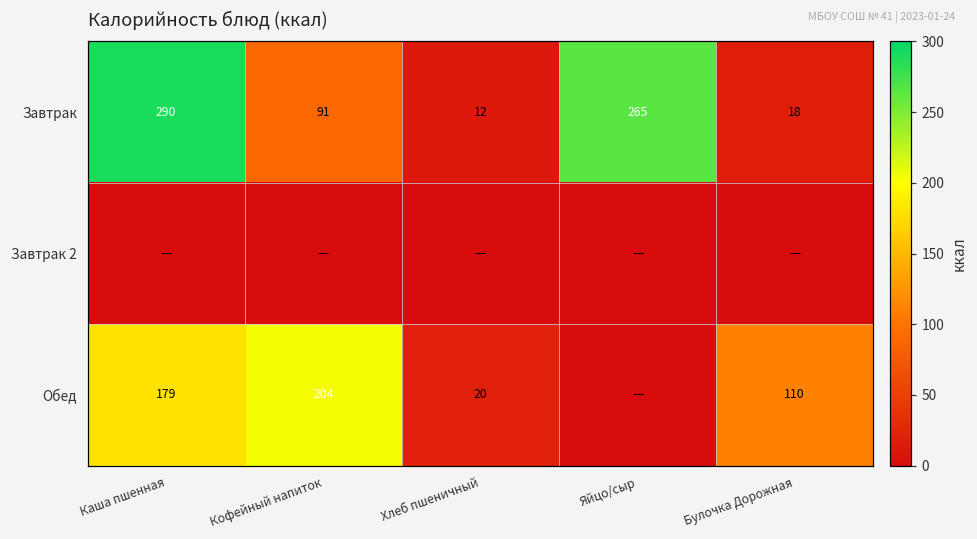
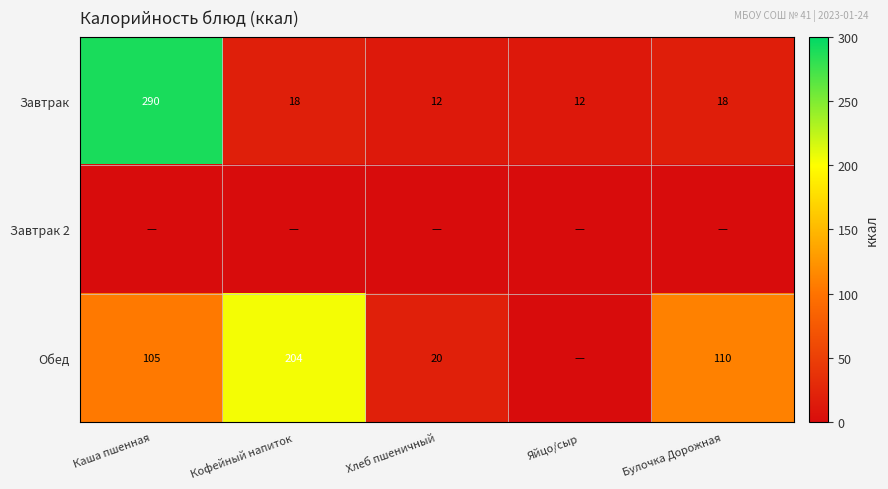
Завтрак, Кофейный напиток: 91 -> 18
Завтрак, Яйцо/сыр: 265 -> 12
Обед, Каша пшенная: 179 -> 105
